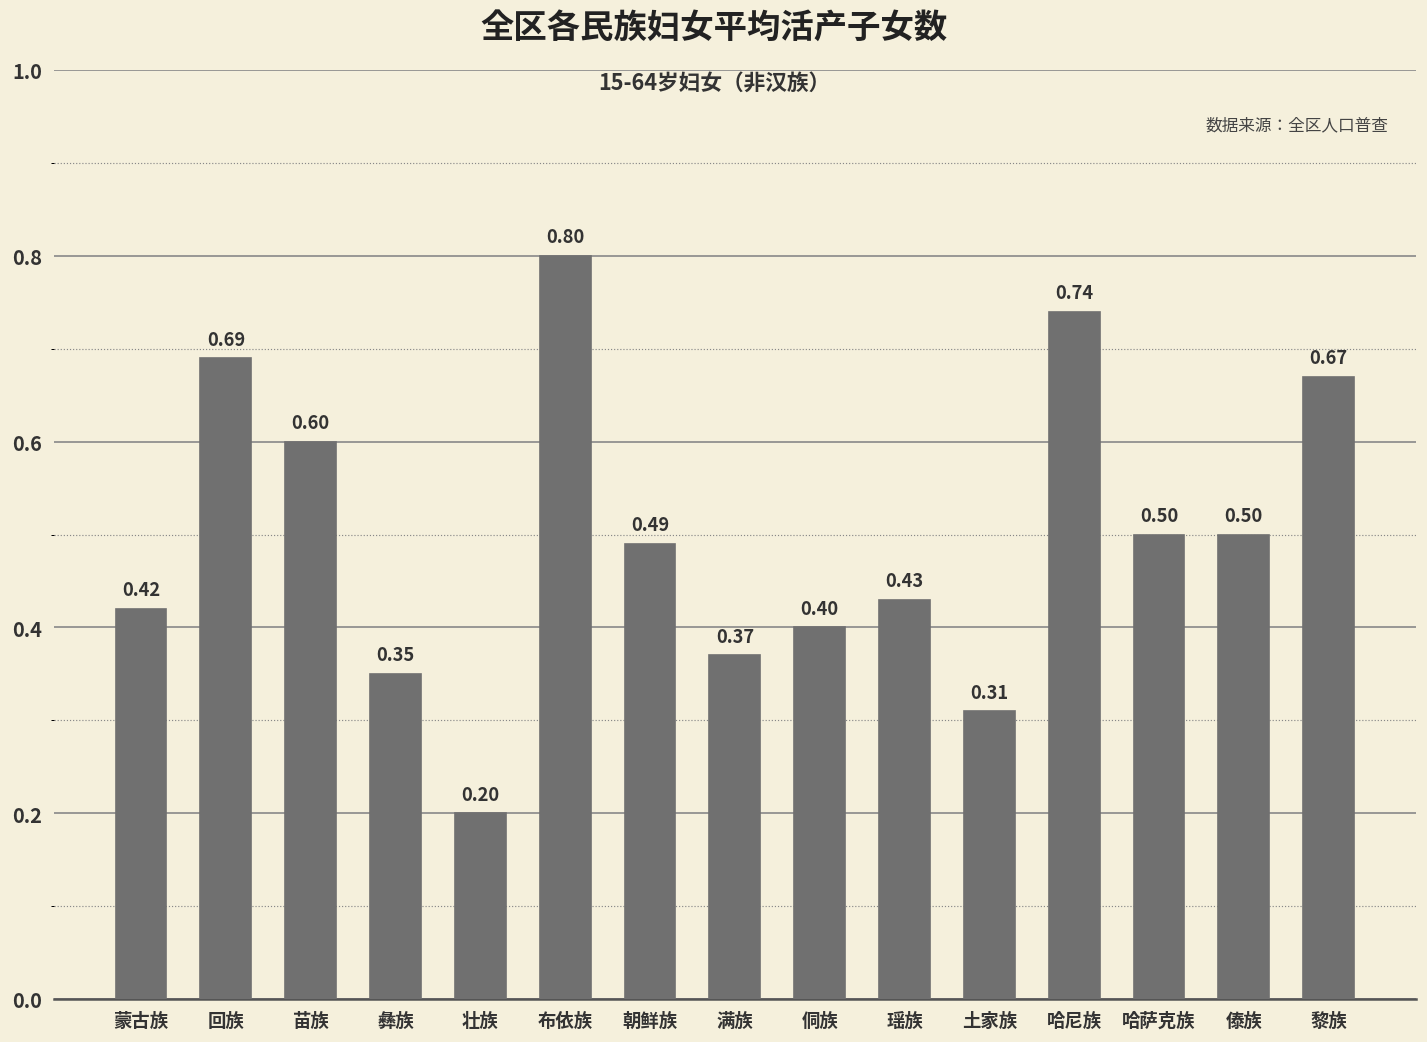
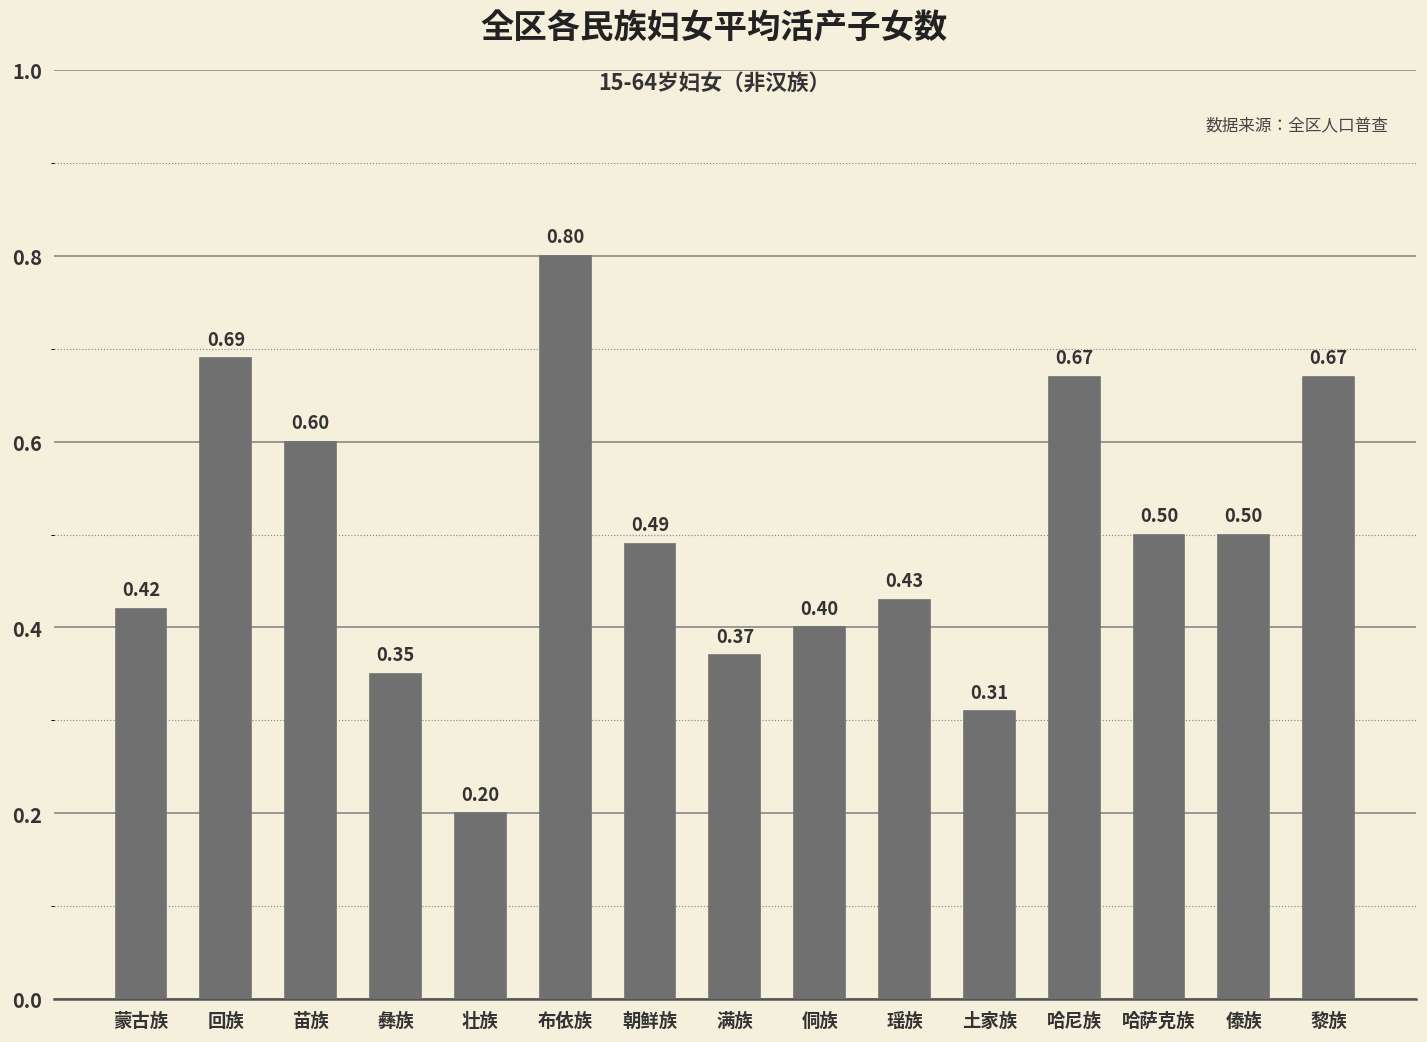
哈尼族: 0.74 -> 0.67
